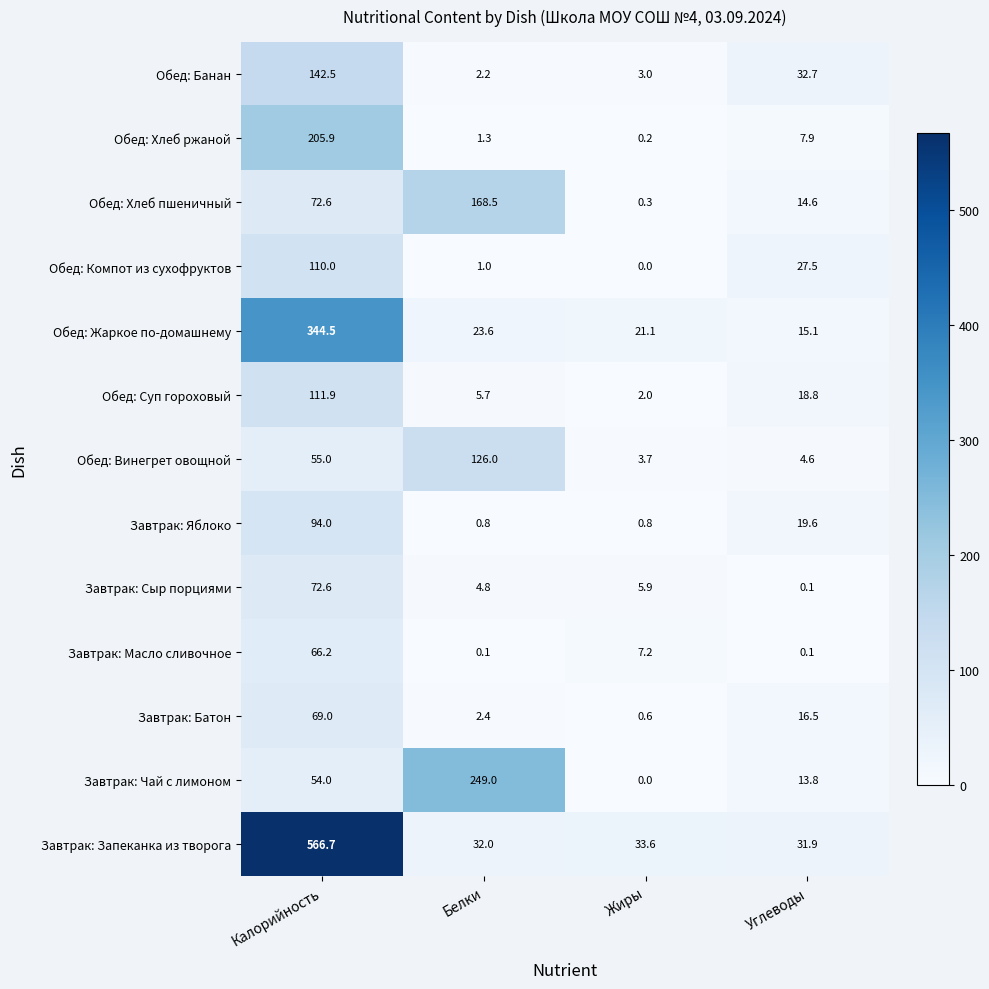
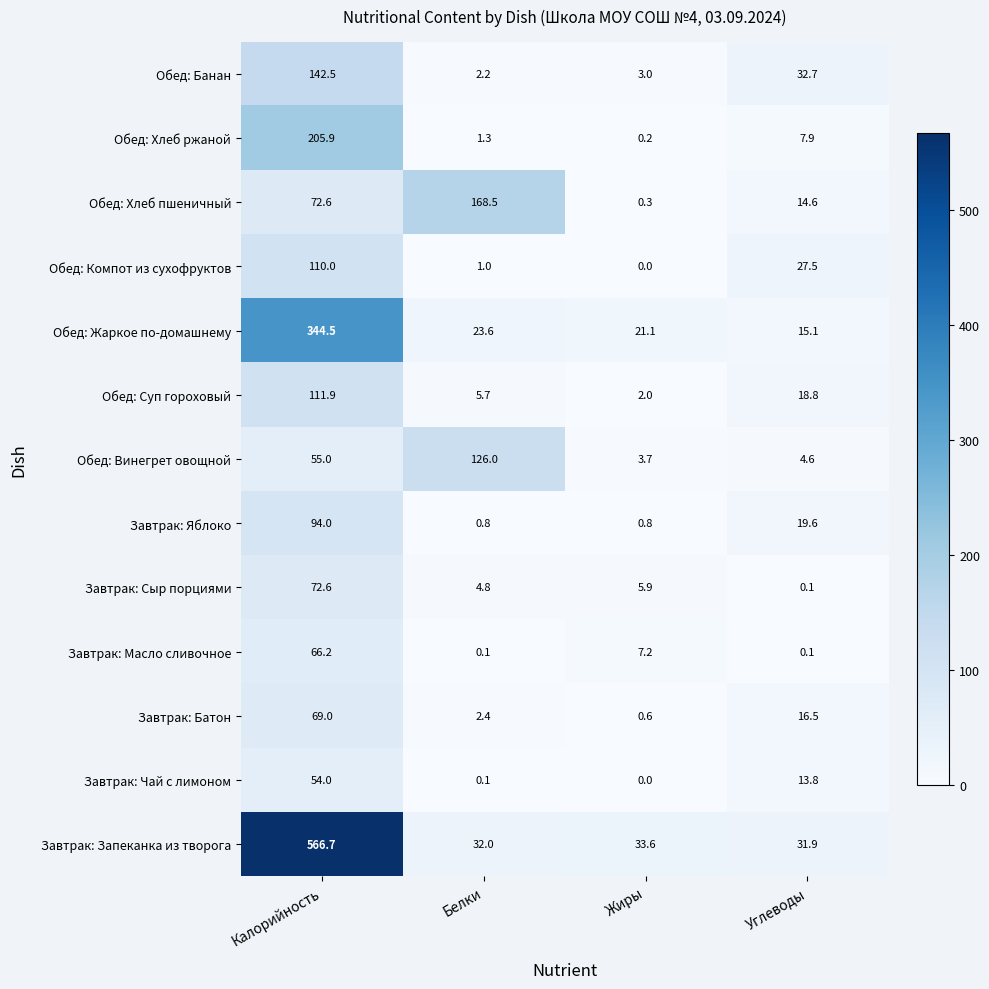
Завтрак: Чай с лимоном, Белки: 249.0 -> 0.1
